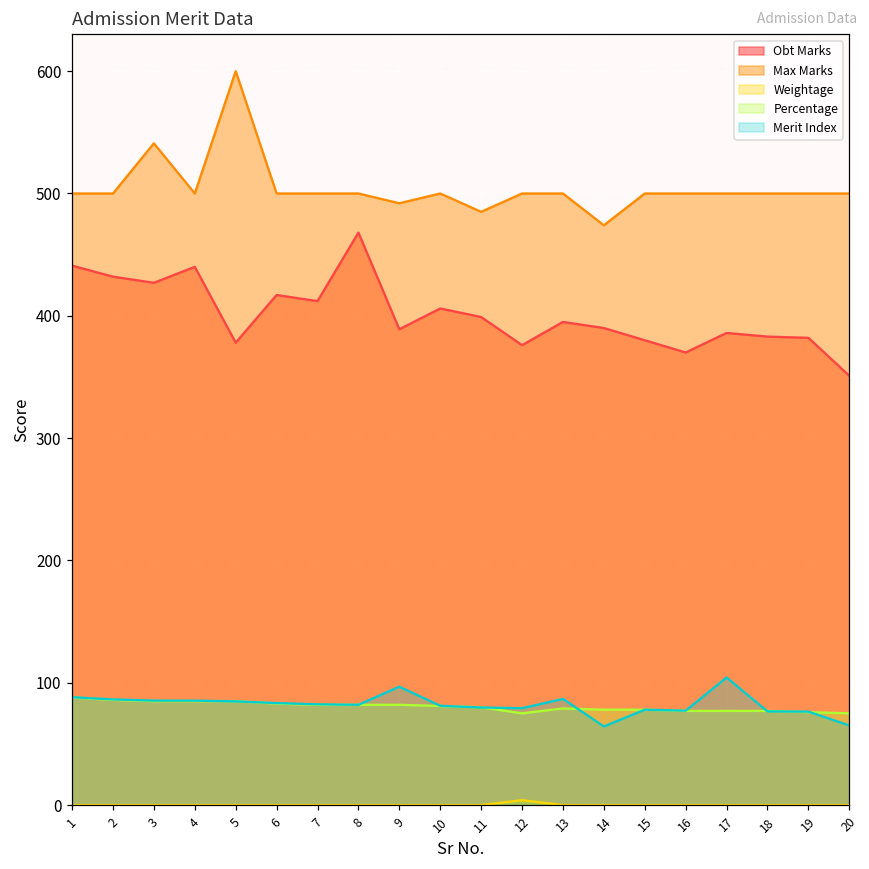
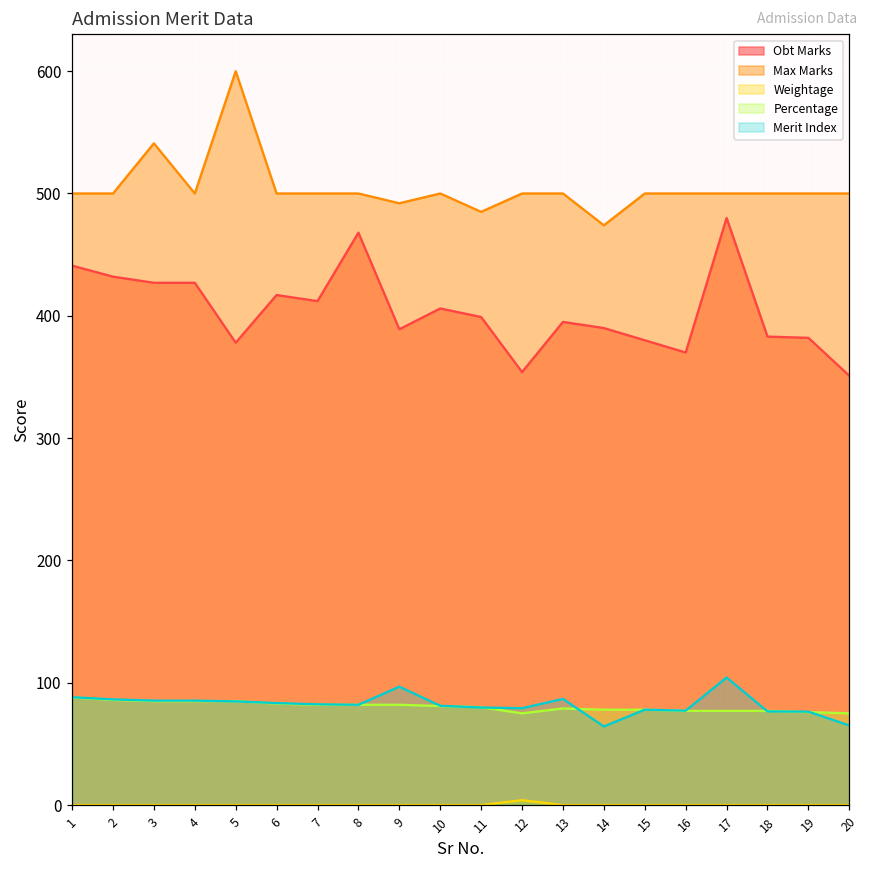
Obt Marks, 4: 440 -> 427
Obt Marks, 12: 376 -> 354
Obt Marks, 17: 386 -> 480
